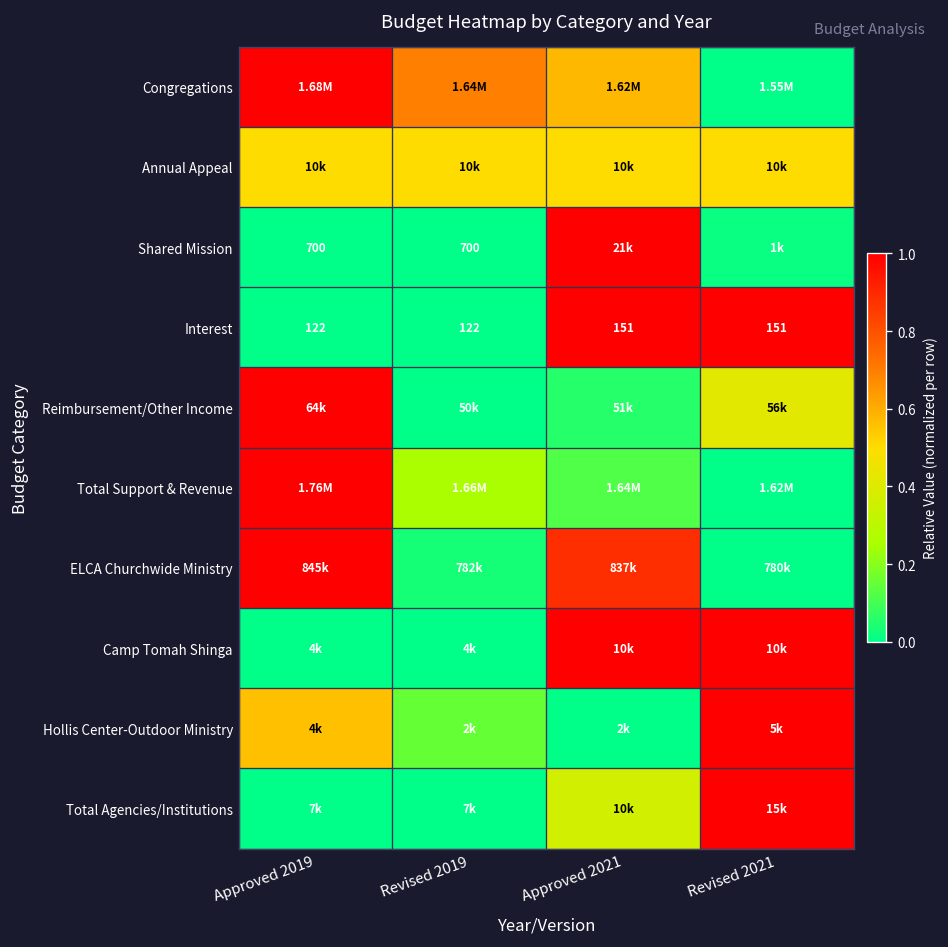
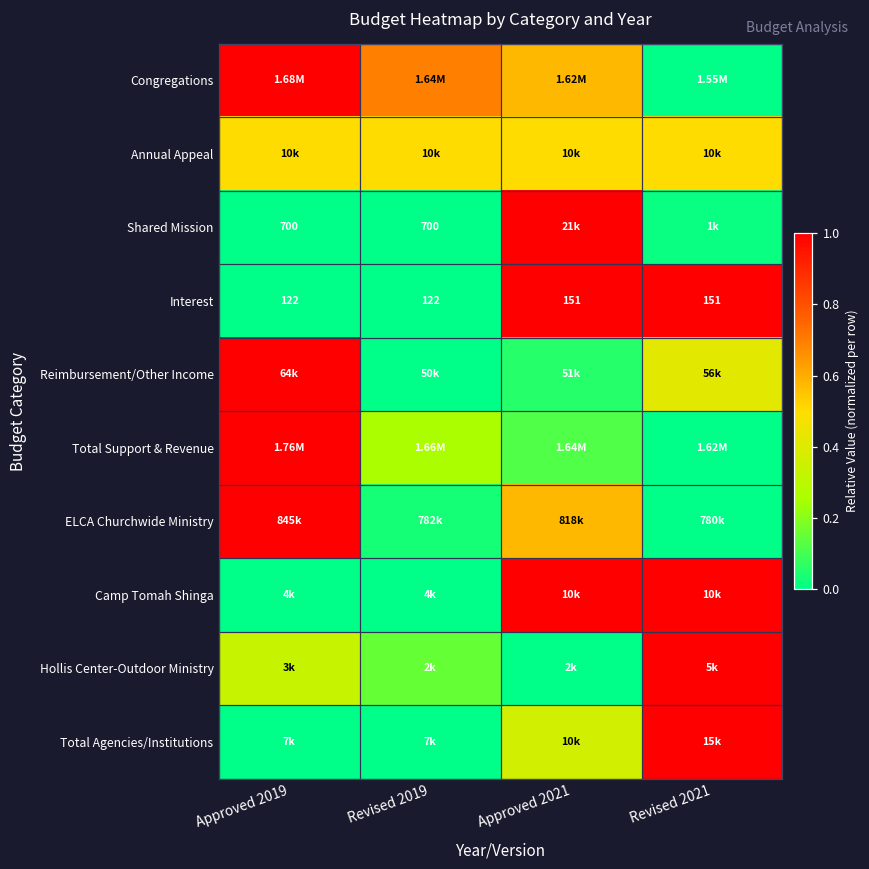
ELCA Churchwide Ministry, Approved 2021: 837k -> 818k
Hollis Center-Outdoor Ministry, Approved 2019: 4k -> 3k
